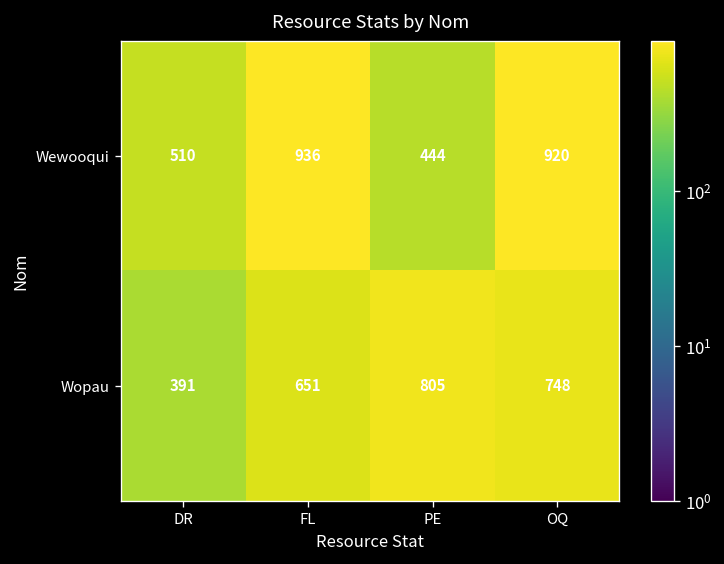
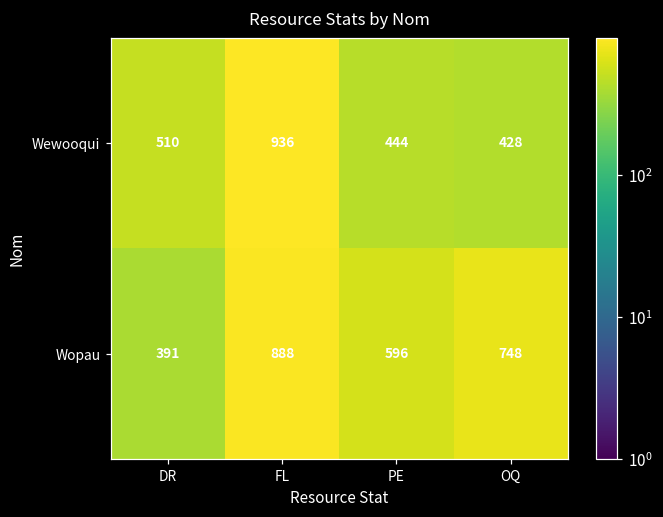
Wewooqui, OQ: 920 -> 428
Wopau, FL: 651 -> 888
Wopau, PE: 805 -> 596
